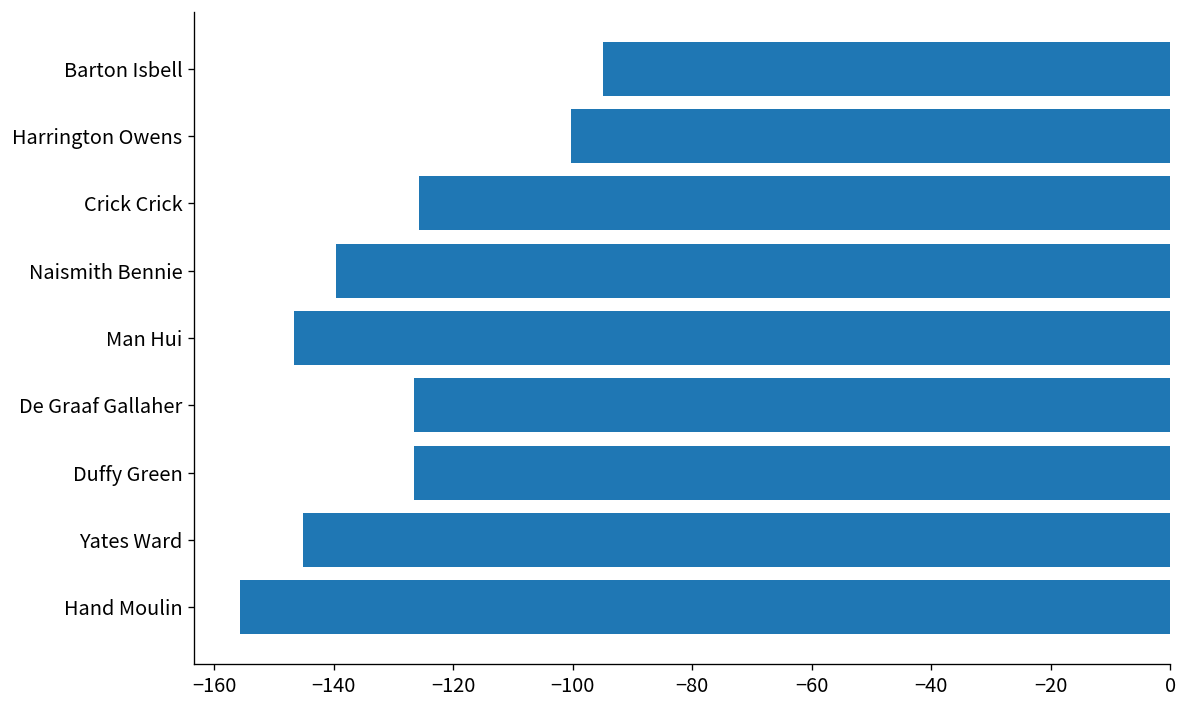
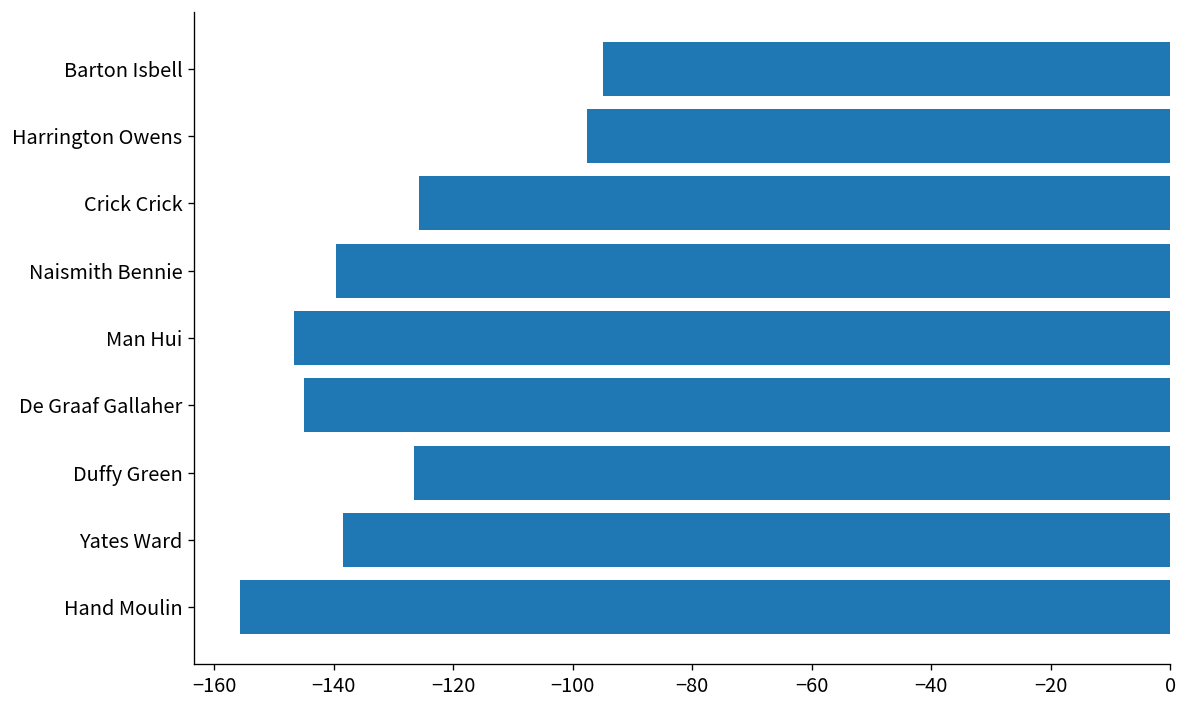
Harrington Owens: -100 -> -98
De Graaf Gallaher: -127 -> -145
Yates Ward: -145 -> -138
